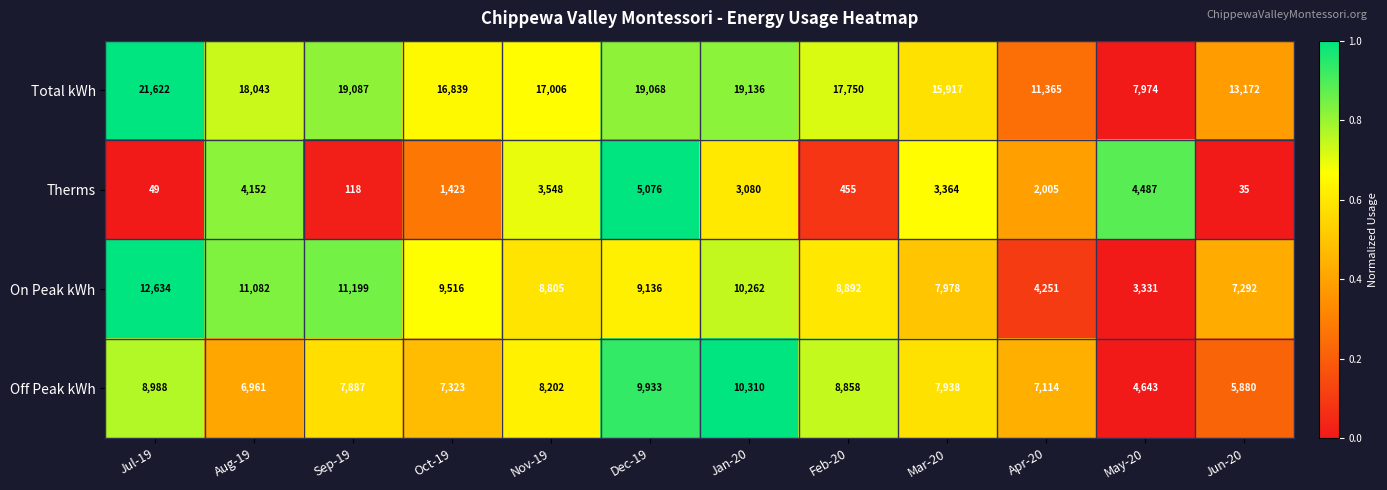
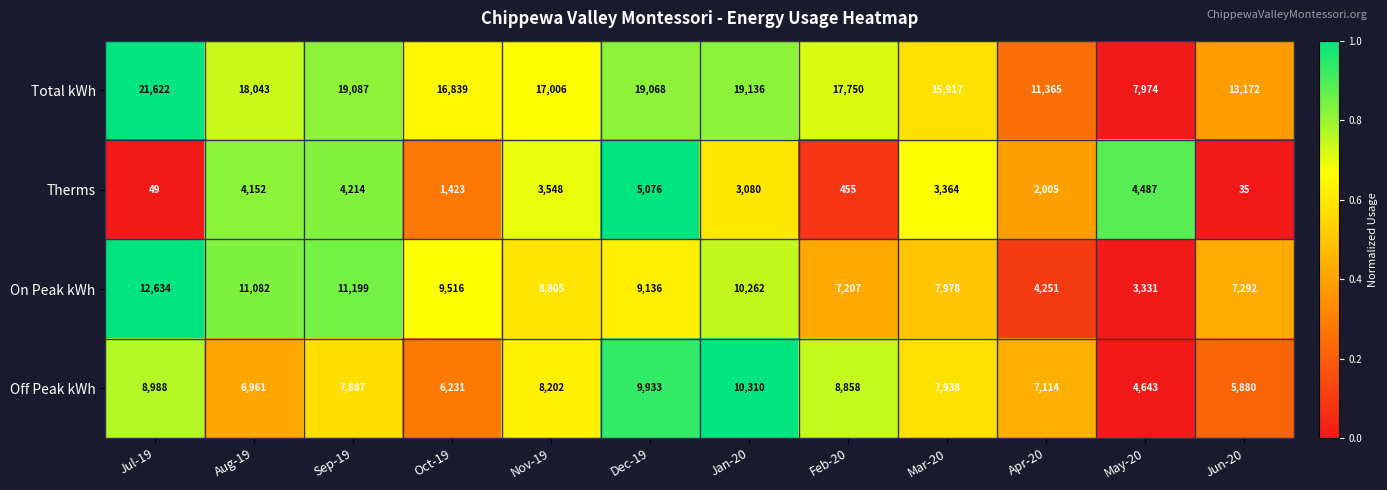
Therms, Sep-19: 118 -> 4,214
On Peak kWh, Feb-20: 8,892 -> 7,207
Off Peak kWh, Oct-19: 7,323 -> 6,231
